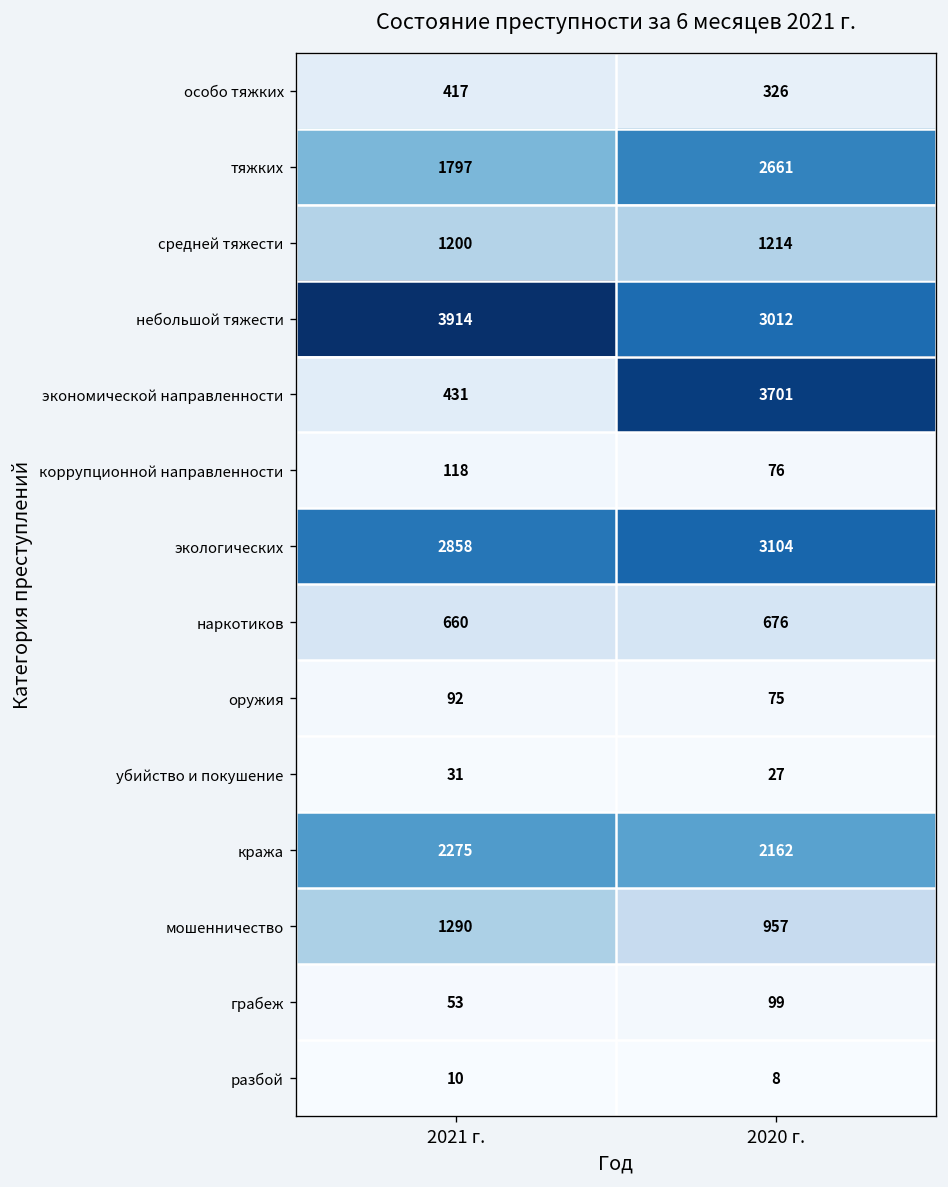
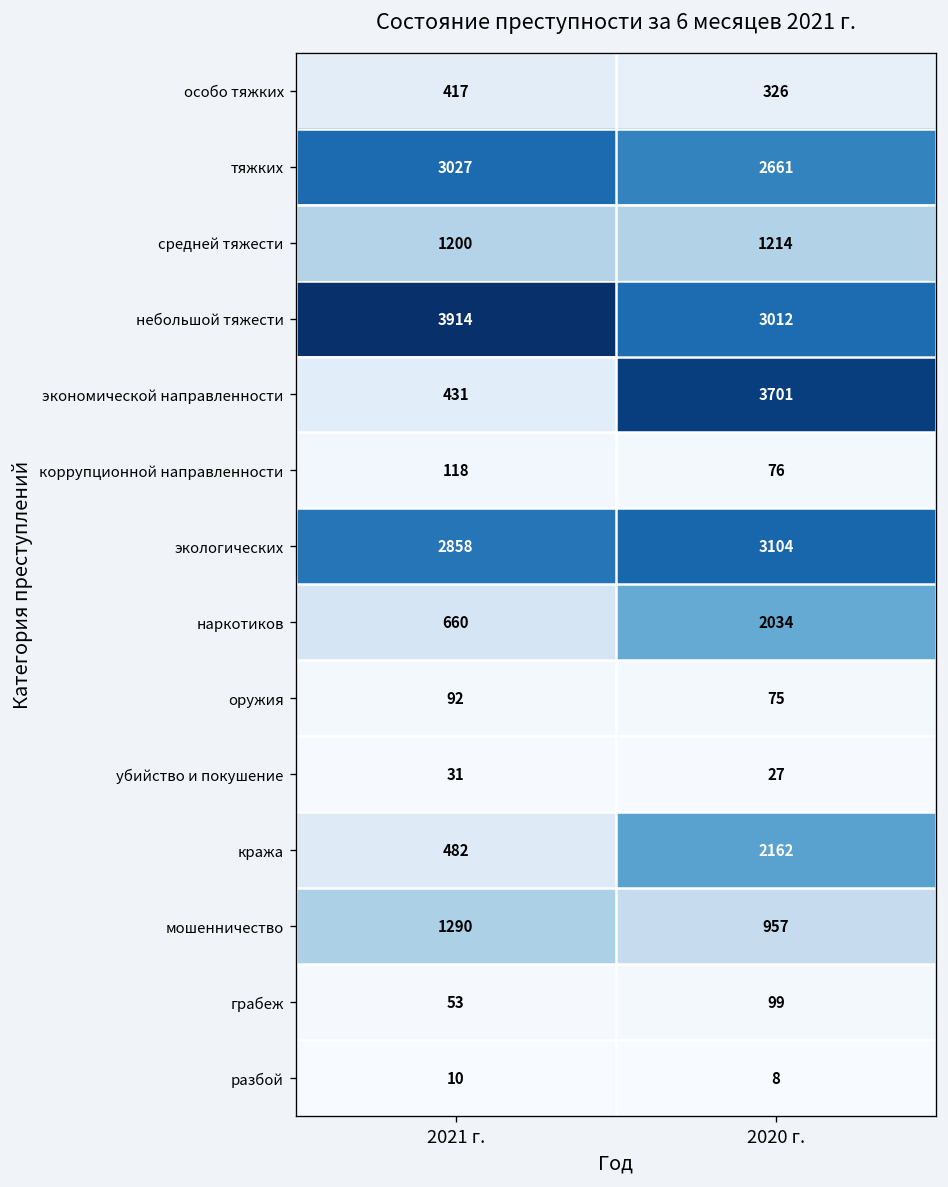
тяжких, 2021 г.: 1797 -> 3027
наркотиков, 2020 г.: 676 -> 2034
кража, 2021 г.: 2275 -> 482
